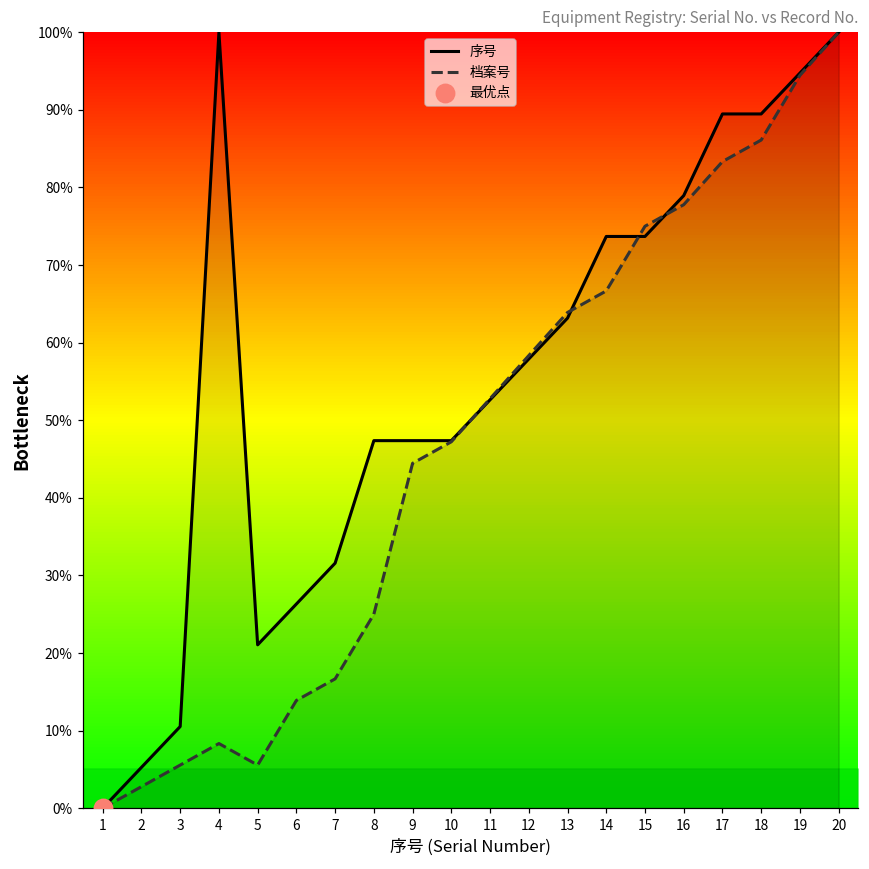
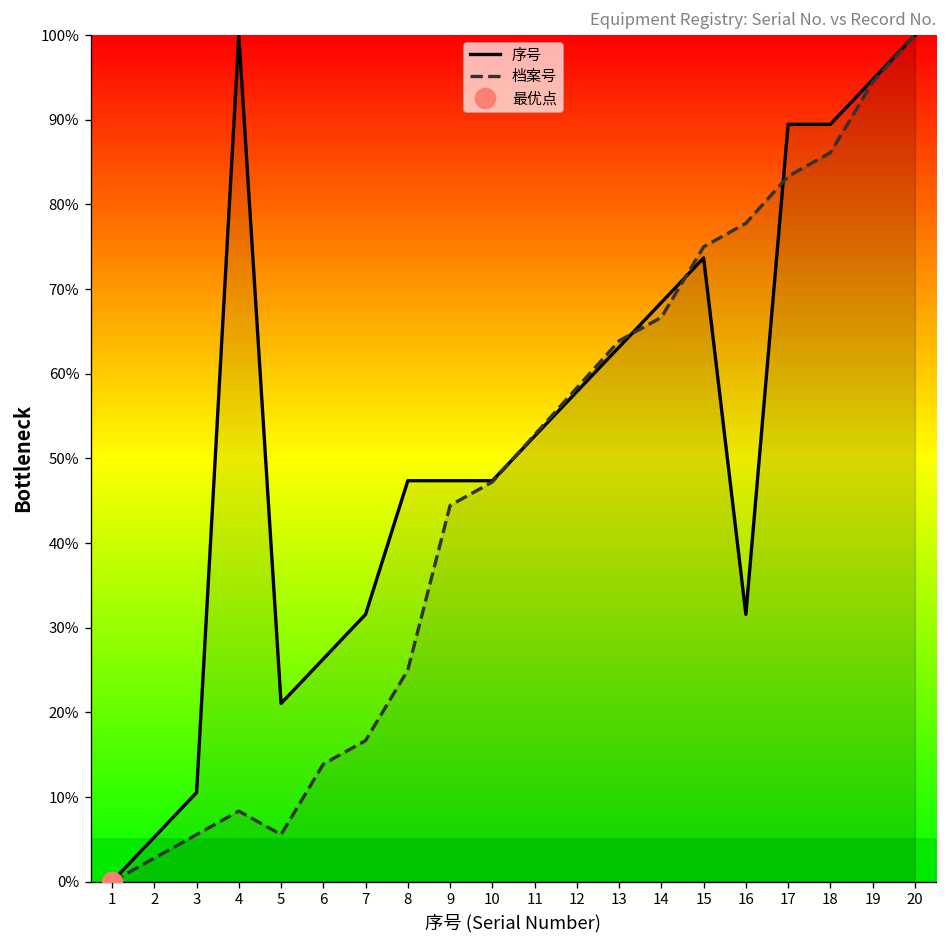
序号, 14: 74% -> 68%
序号, 16: 79% -> 32%
